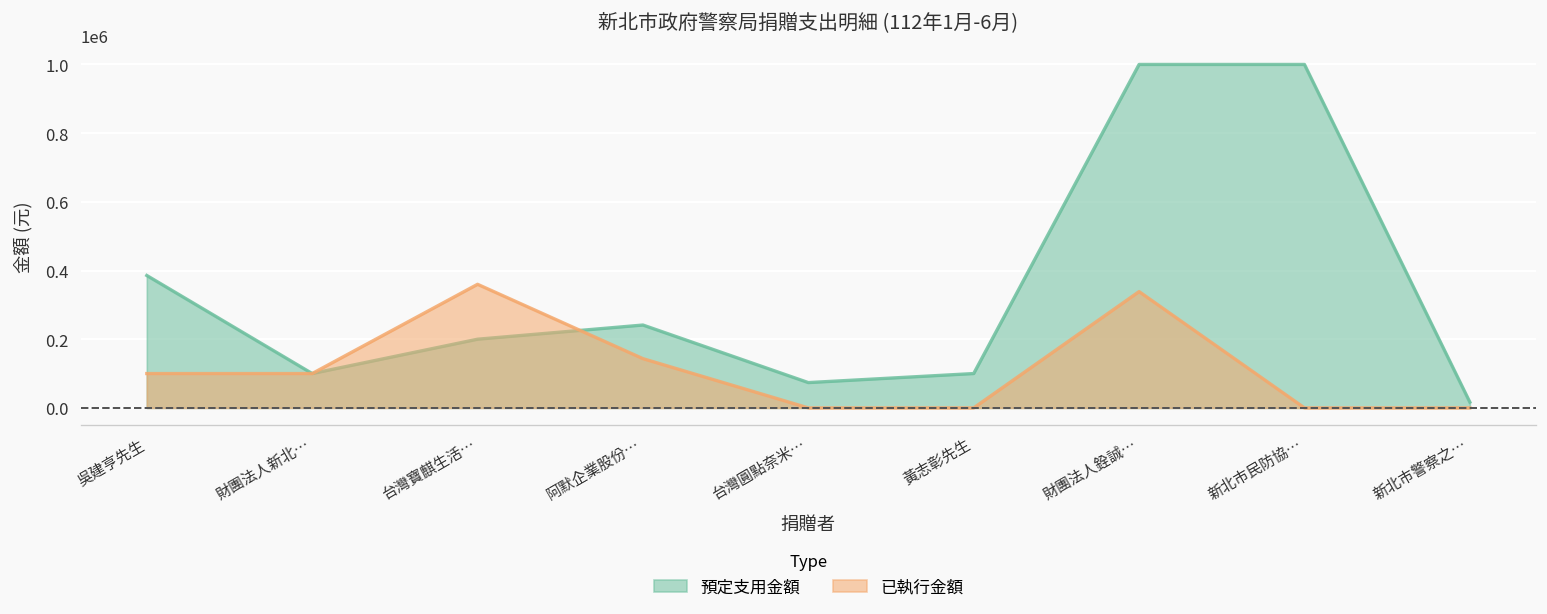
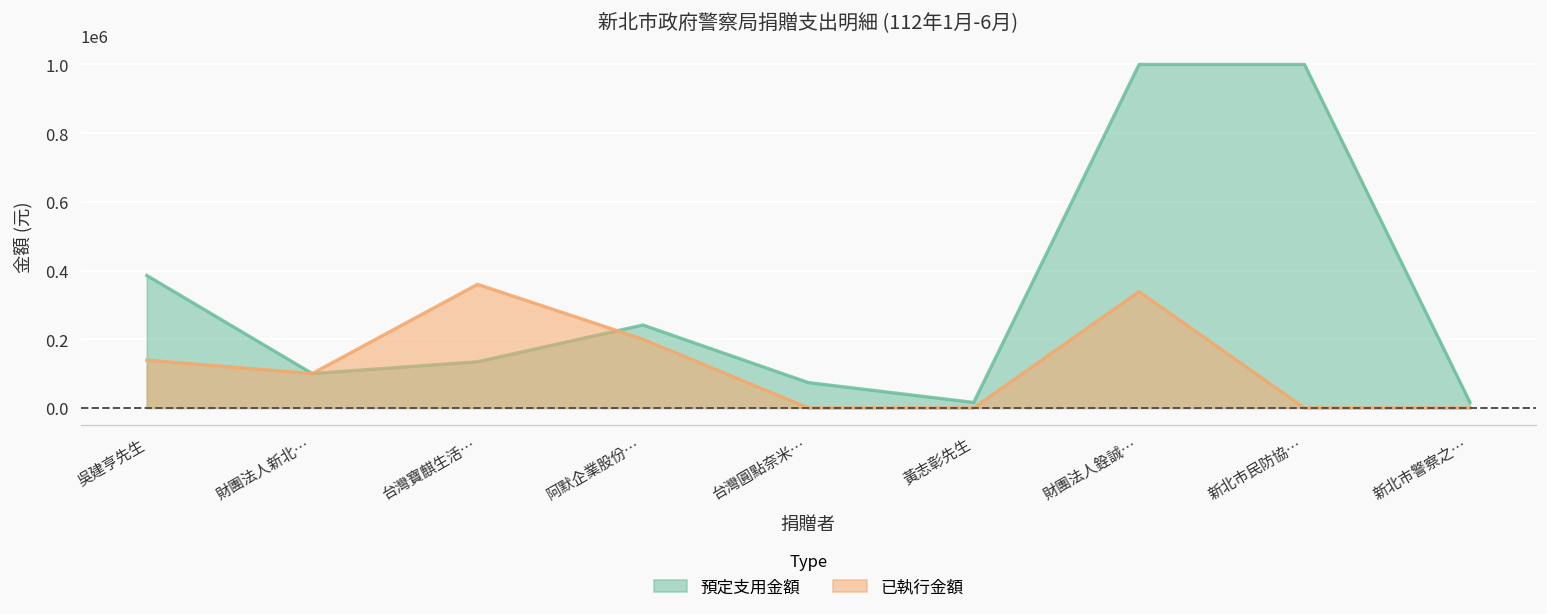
已執行金額, 吳建亨先生: 100000 -> 140000
預定支用金額, 台灣寶麒生活…: 200000 -> 130000
已執行金額, 阿默企業股份…: 140000 -> 200000
預定支用金額, 黃志彰先生: 100000 -> 20000
